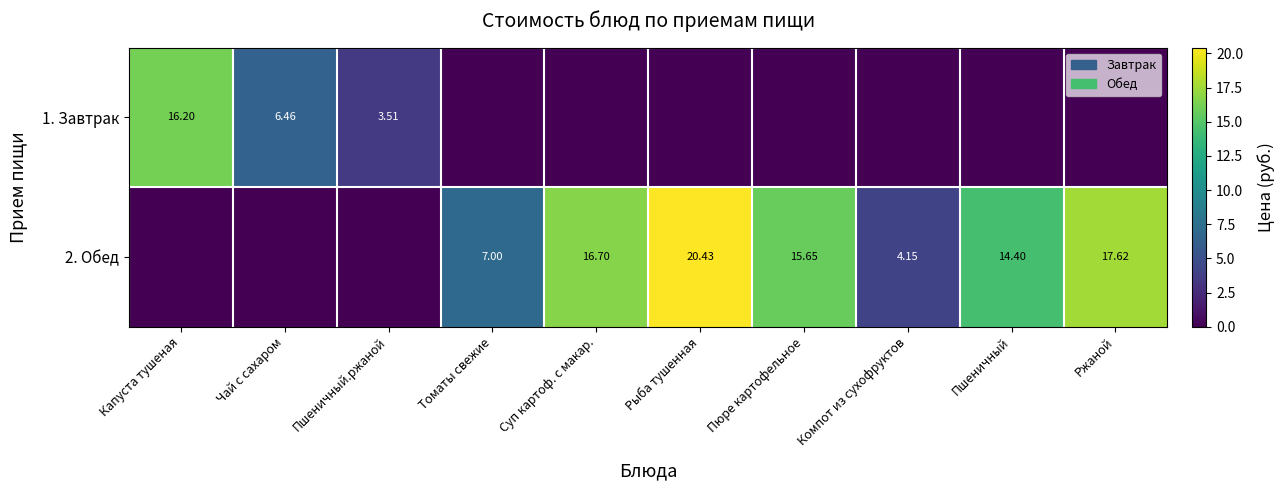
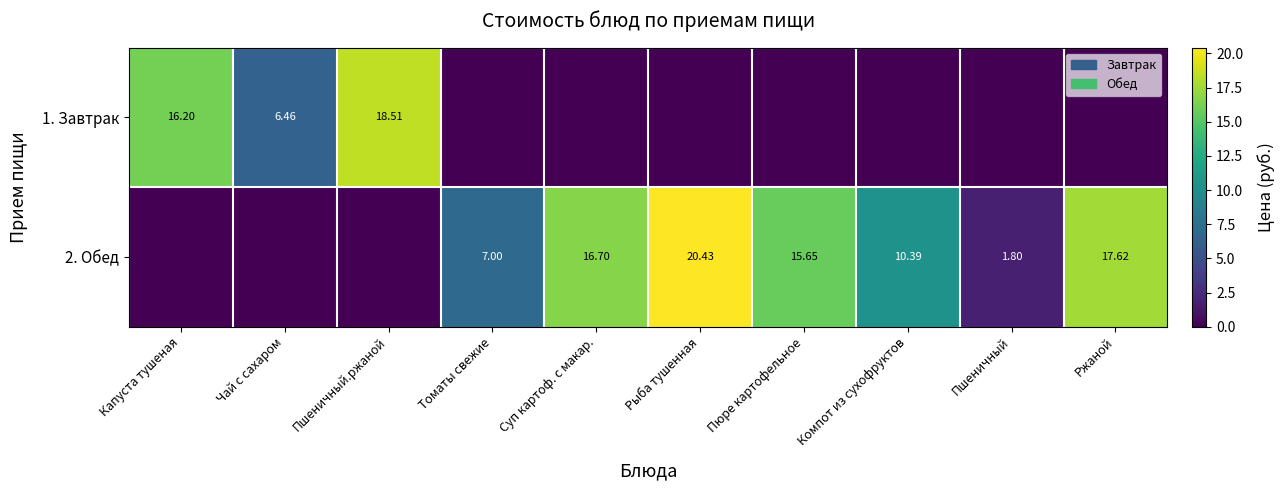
1. Завтрак, Пшеничный.ржаной: 3.51 -> 18.51
2. Обед, Компот из сухофруктов: 4.15 -> 10.39
2. Обед, Пшеничный: 14.40 -> 1.80
